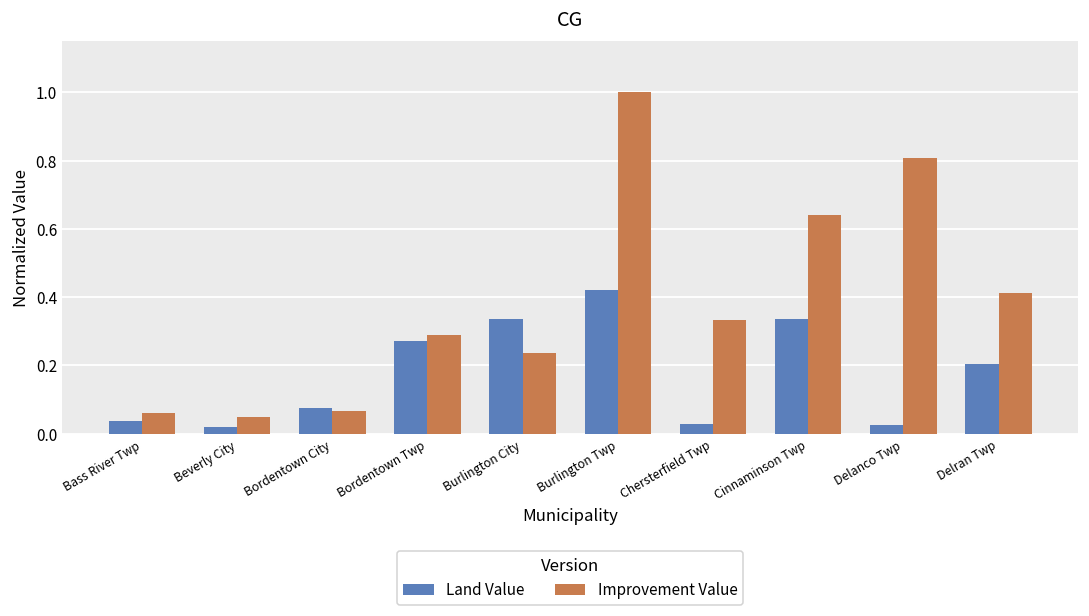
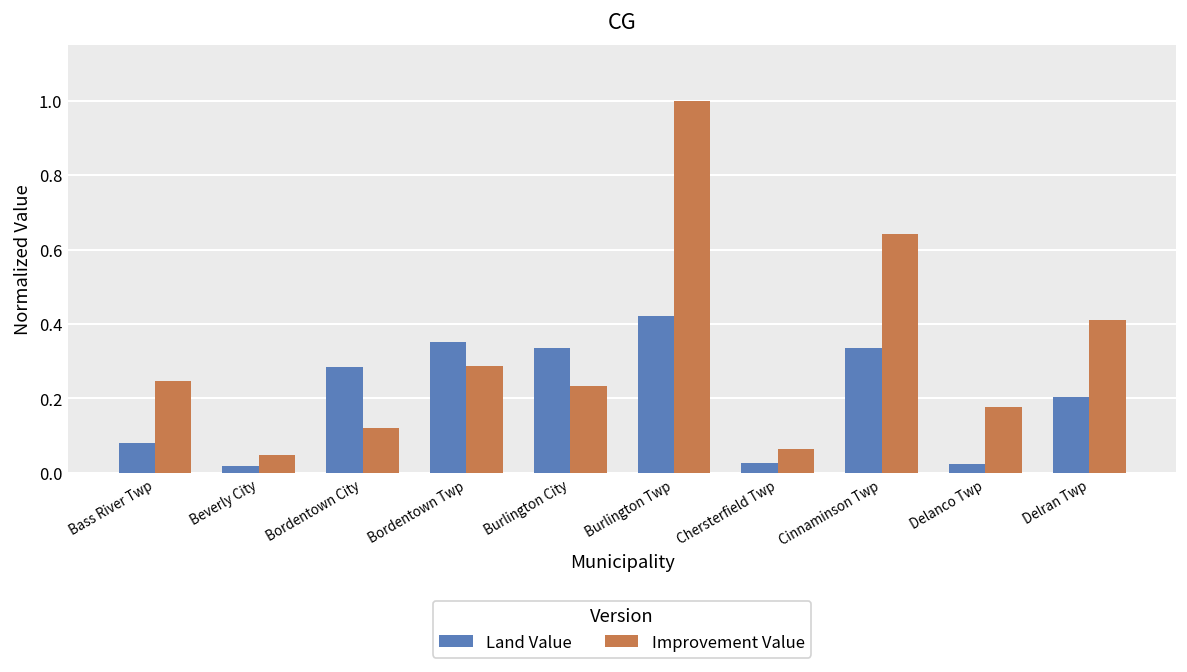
Land Value, Bass River Twp: 0.04 -> 0.08
Improvement Value, Bass River Twp: 0.06 -> 0.25
Land Value, Bordentown City: 0.08 -> 0.29
Improvement Value, Bordentown City: 0.07 -> 0.12
Land Value, Bordentown Twp: 0.27 -> 0.35
Improvement Value, Chersterfield Twp: 0.33 -> 0.07
Improvement Value, Delanco Twp: 0.81 -> 0.18
